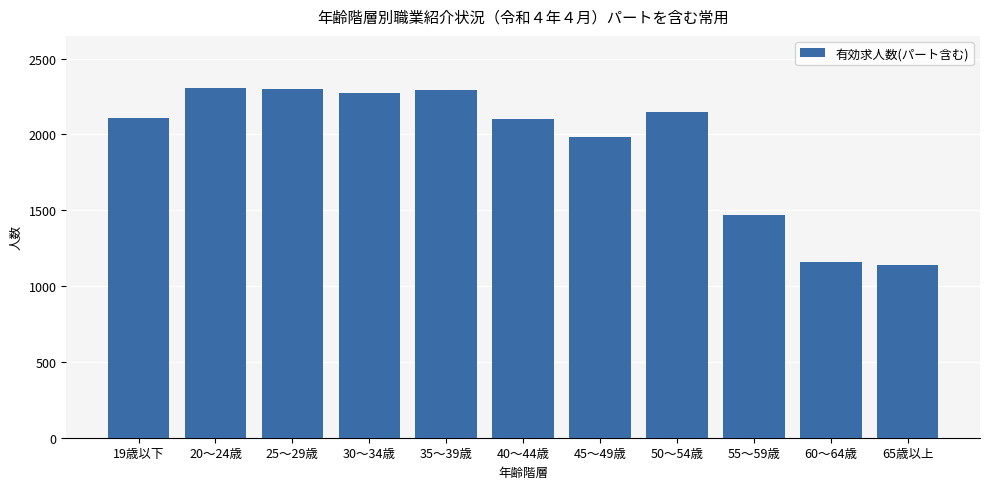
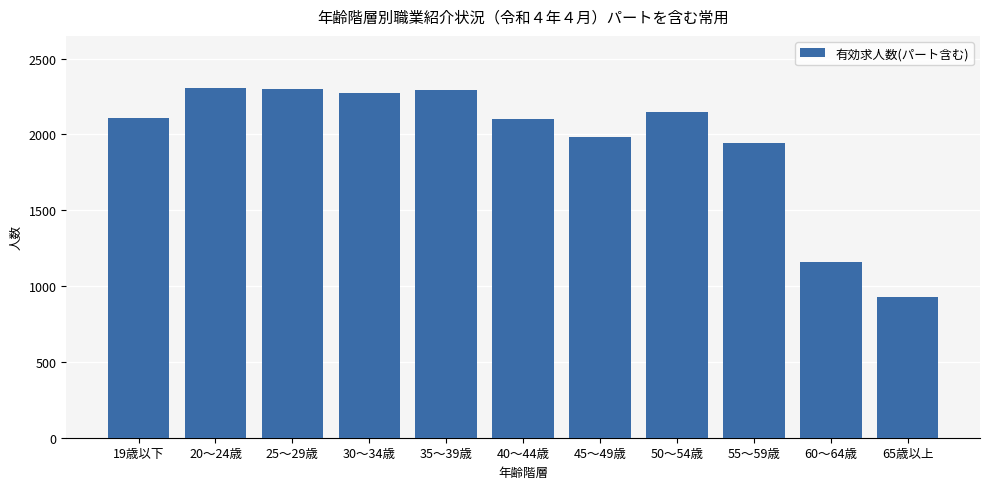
55～59歳: 1470 -> 1950
65歳以上: 1140 -> 930
